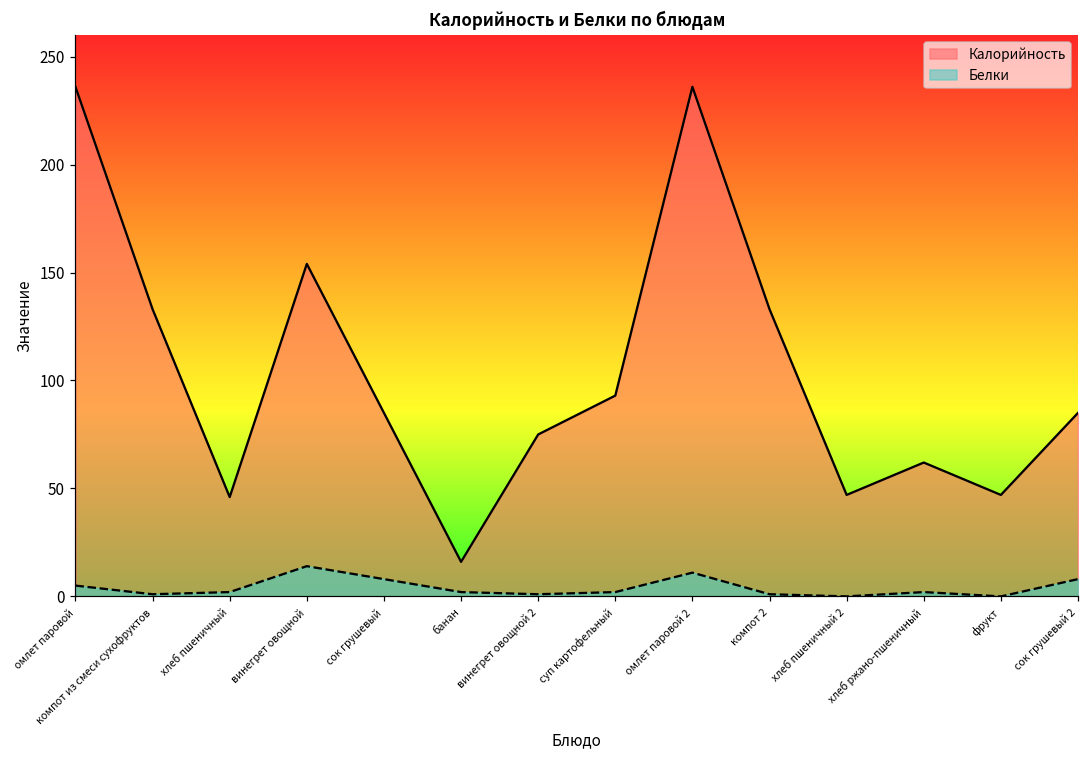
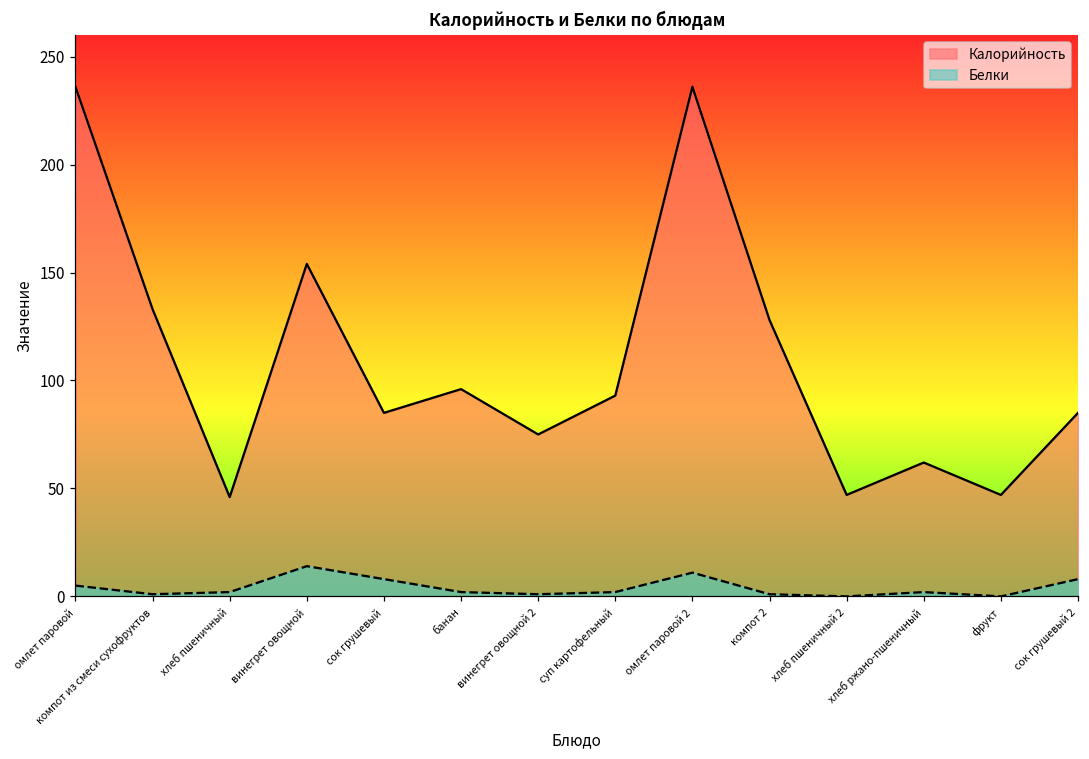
Калорийность, банан: 16 -> 96
Калорийность, компот 2: 133 -> 128
